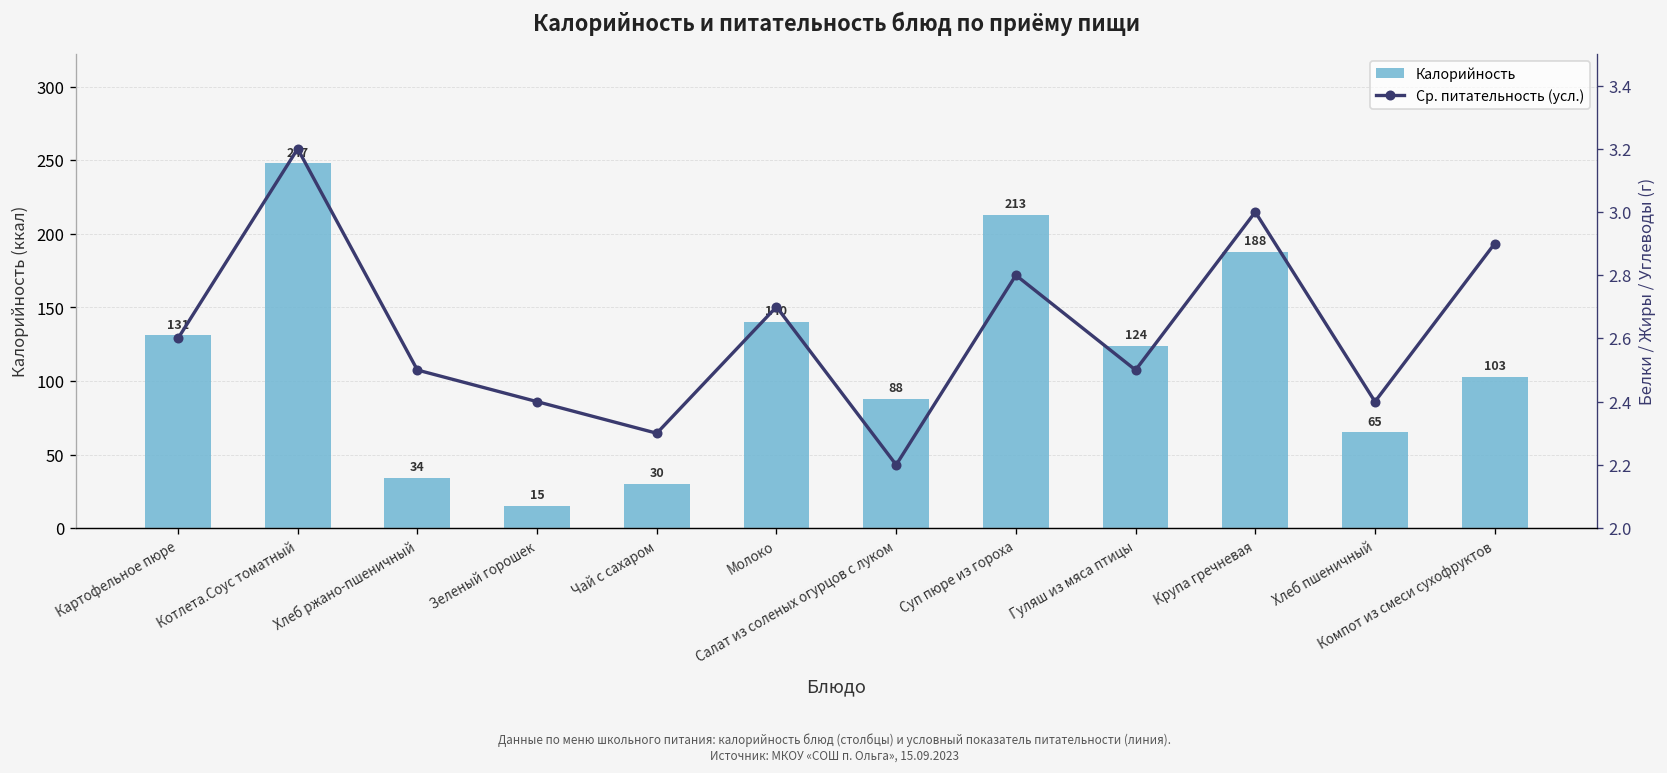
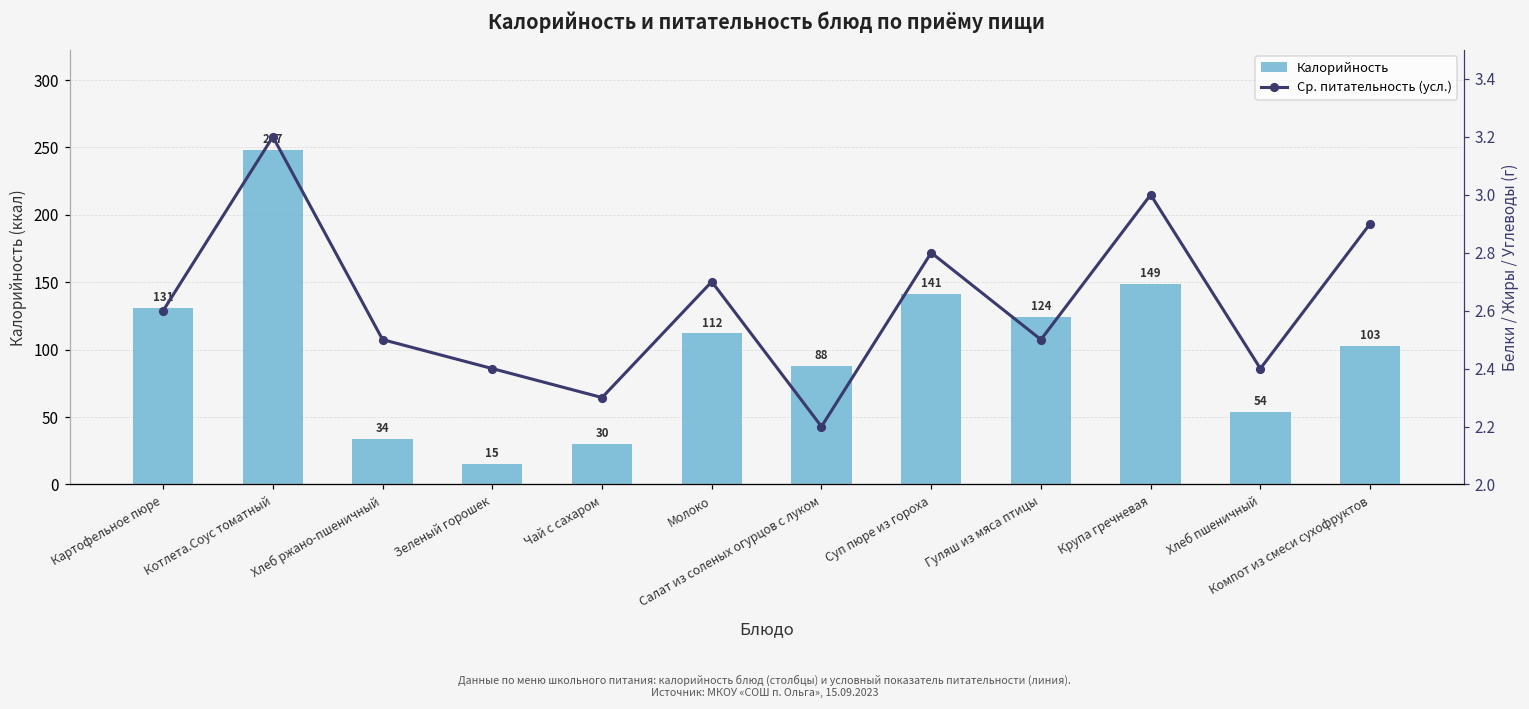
Калорийность, Молоко: 140 -> 112
Калорийность, Суп пюре из гороха: 213 -> 141
Калорийность, Крупа гречневая: 188 -> 149
Калорийность, Хлеб пшеничный: 65 -> 54
